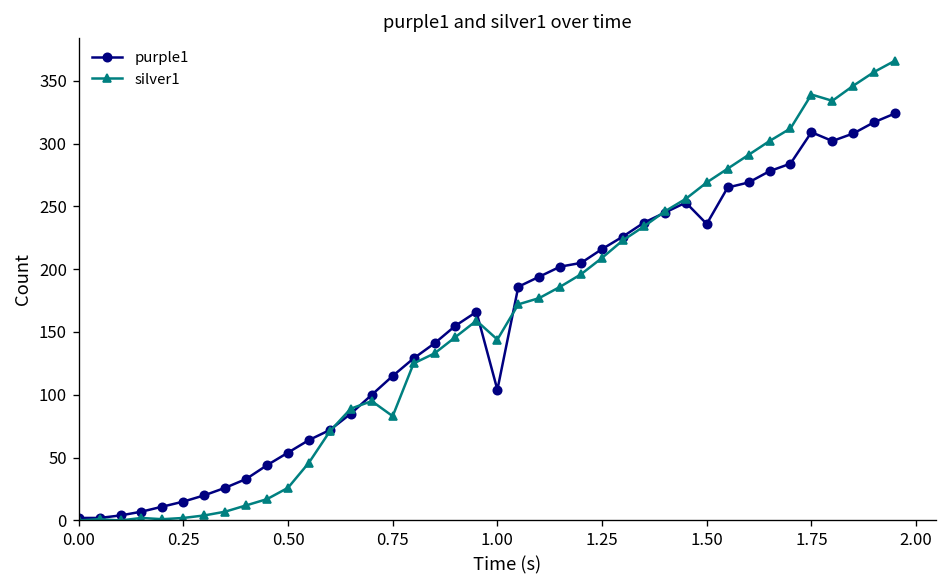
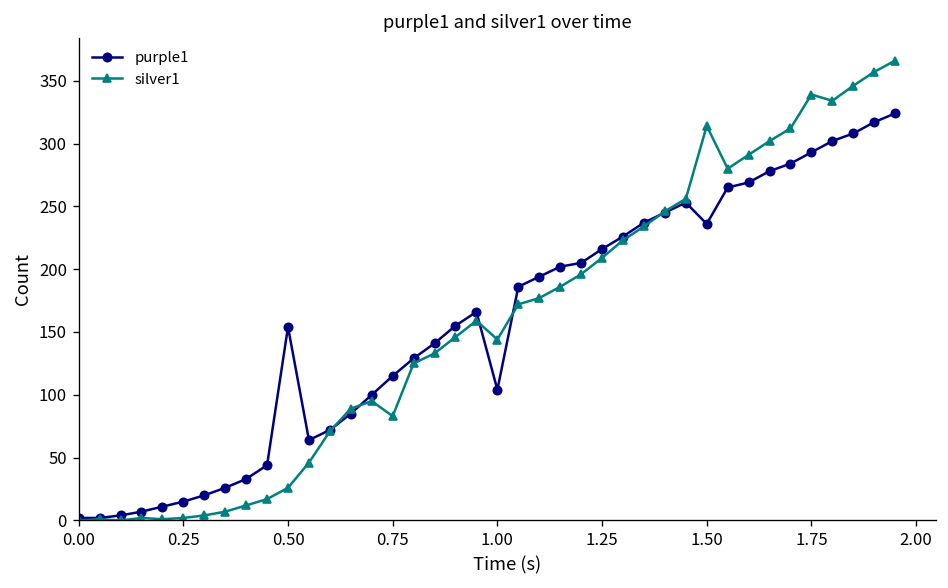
purple1, 0.50: 54 -> 154
silver1, 1.50: 269 -> 314
purple1, 1.75: 309 -> 293
